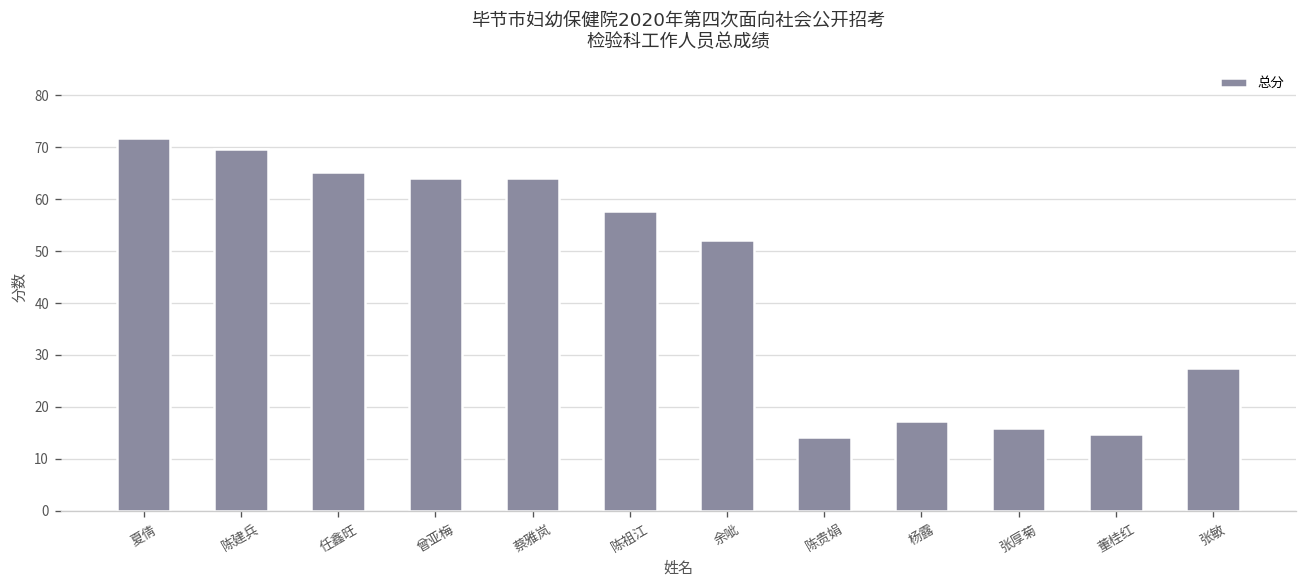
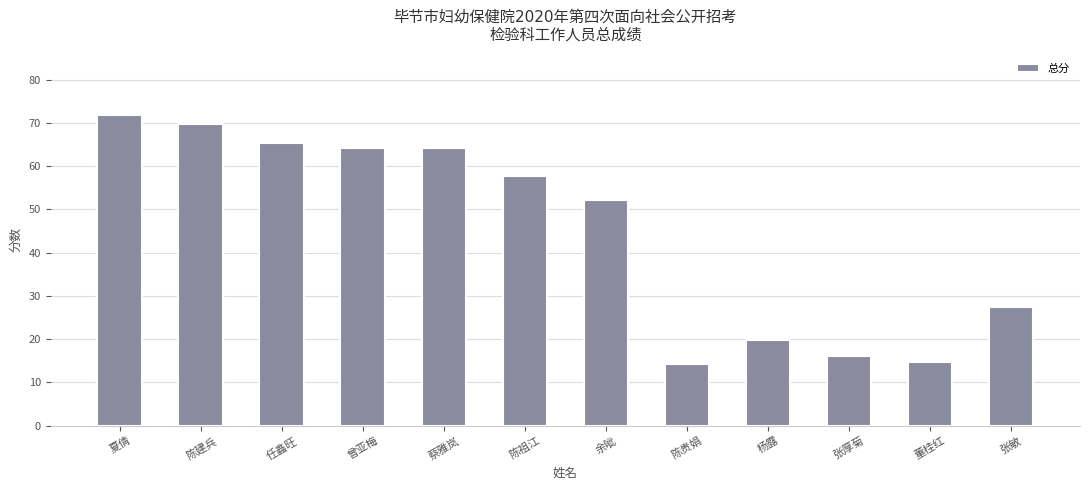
杨露: 17 -> 20
